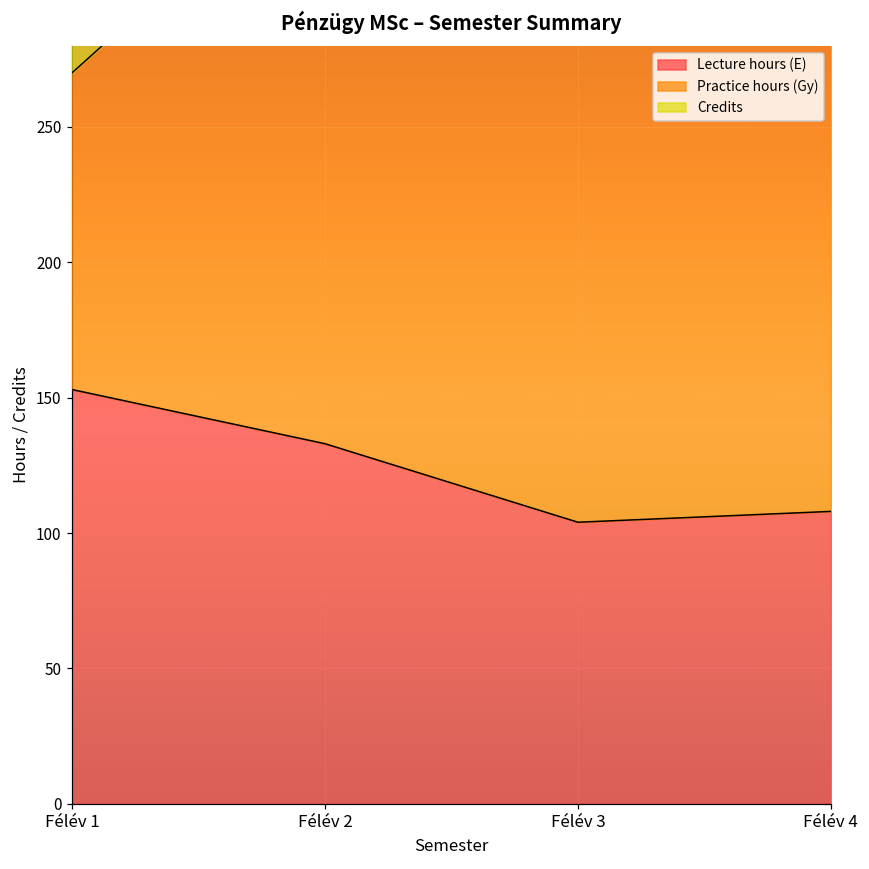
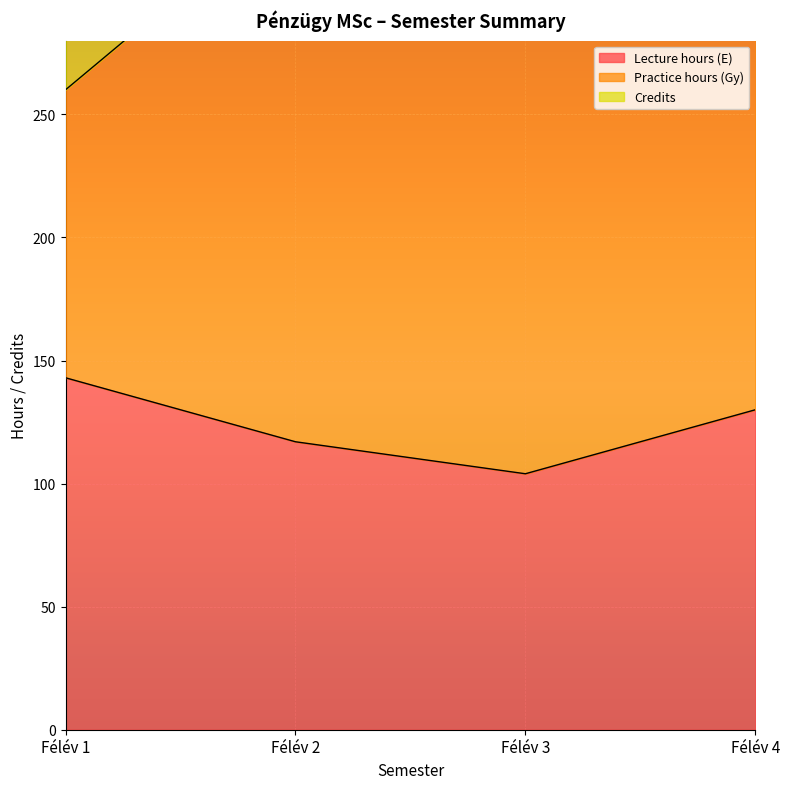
Lecture hours (E), Félév 1: 153 -> 143
Lecture hours (E), Félév 2: 133 -> 117
Lecture hours (E), Félév 4: 108 -> 130
